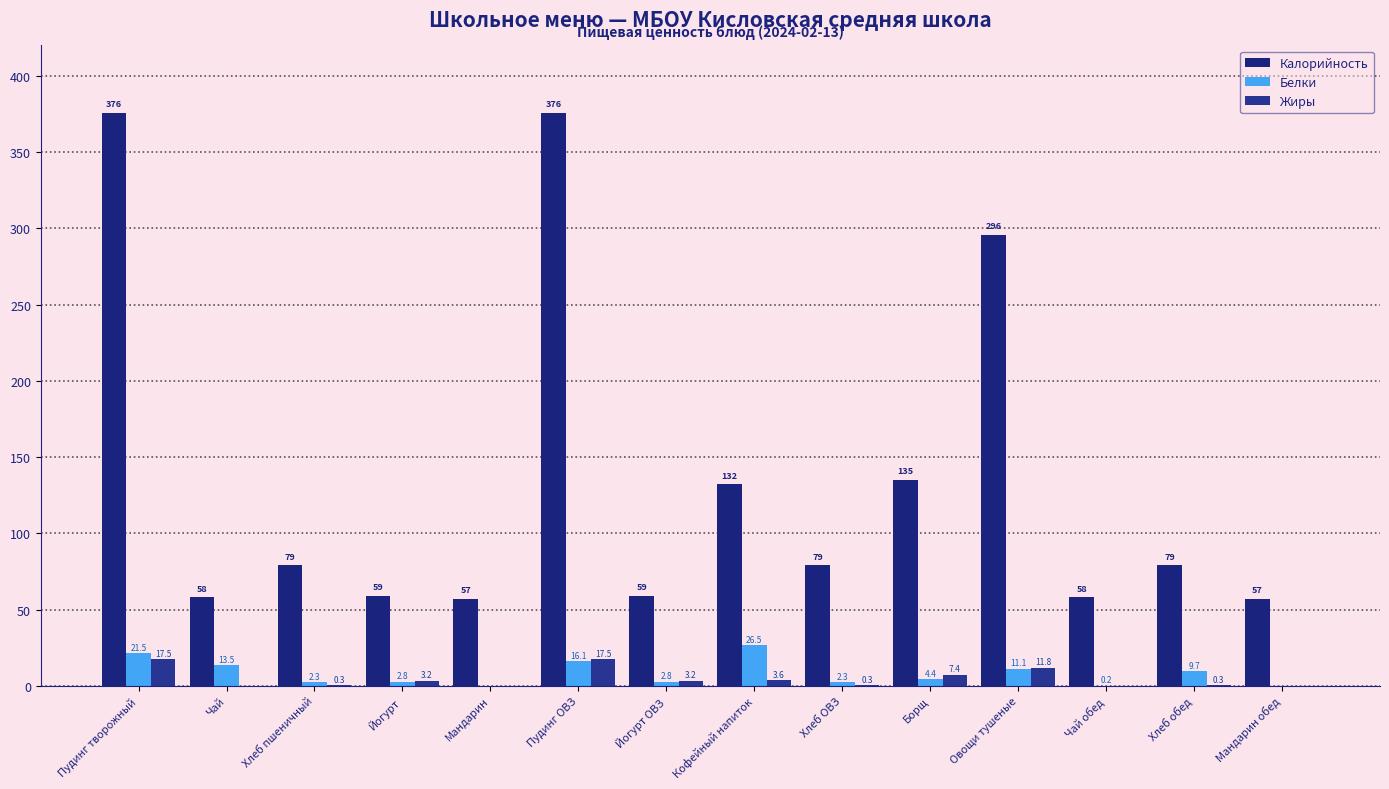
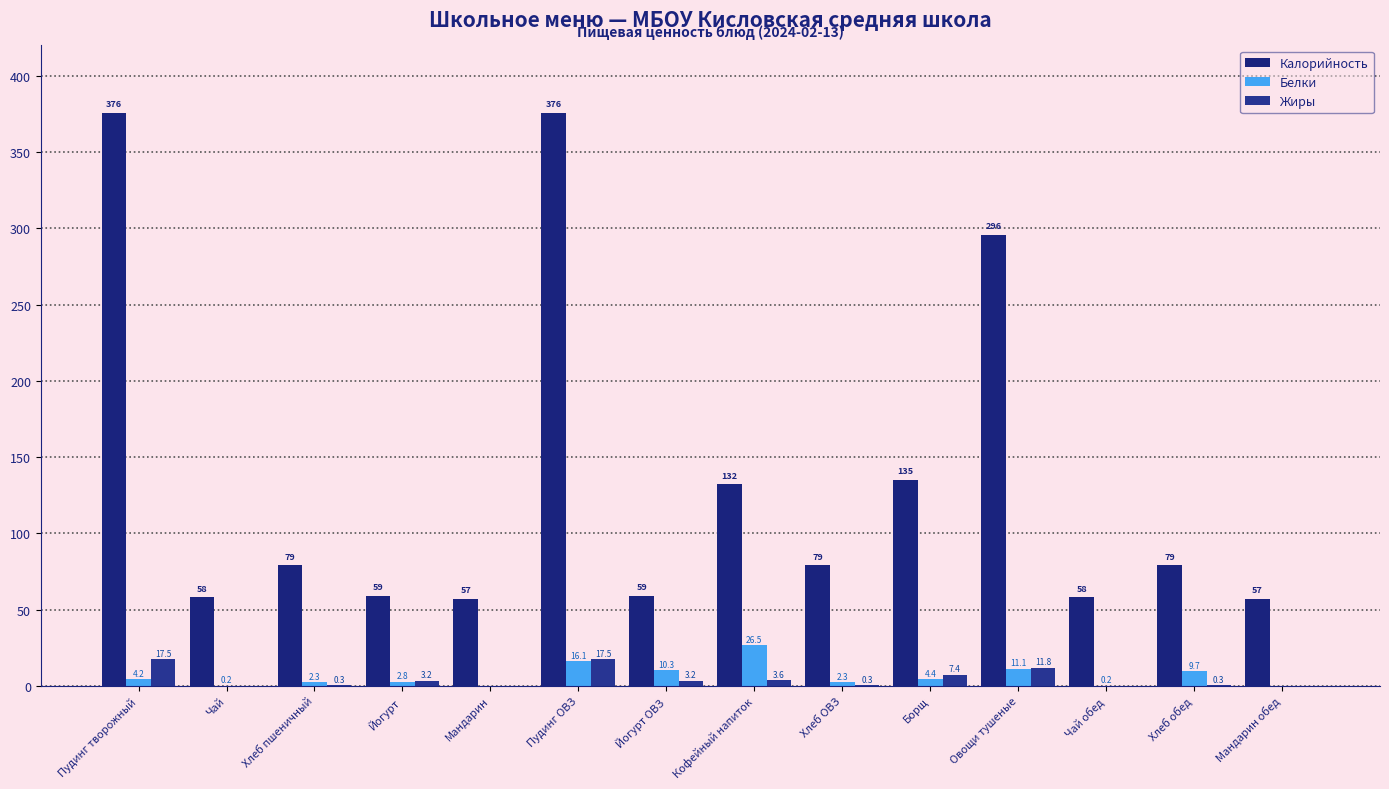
Белки, Пудинг творожный: 21.5 -> 4.2
Белки, Чай: 13.5 -> 0.2
Белки, Йогурт ОВЗ: 2.8 -> 10.3
